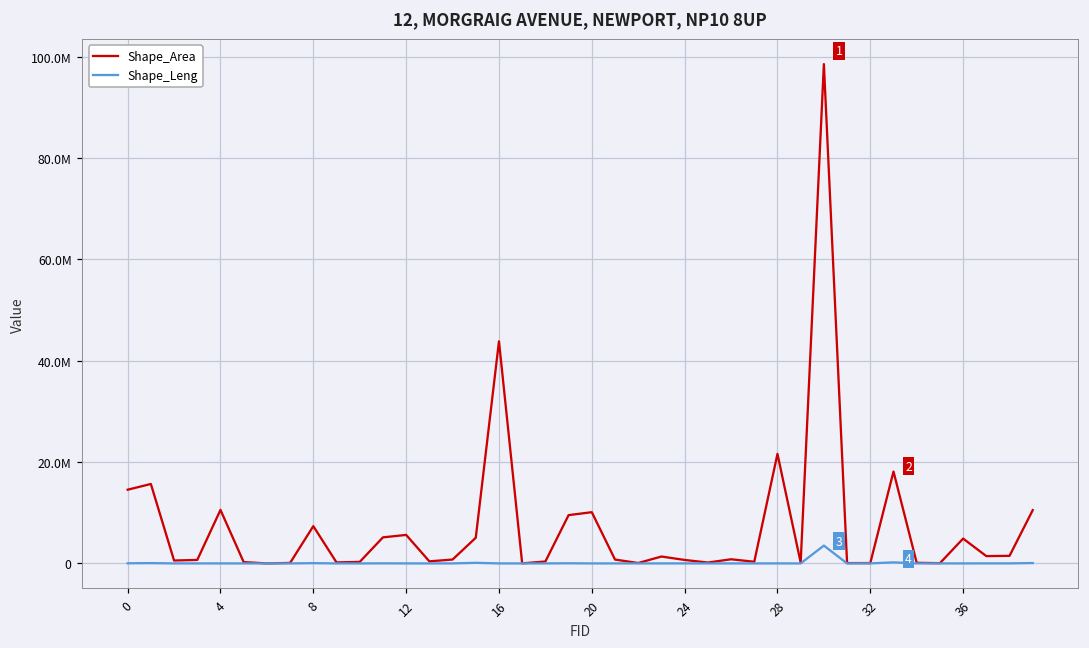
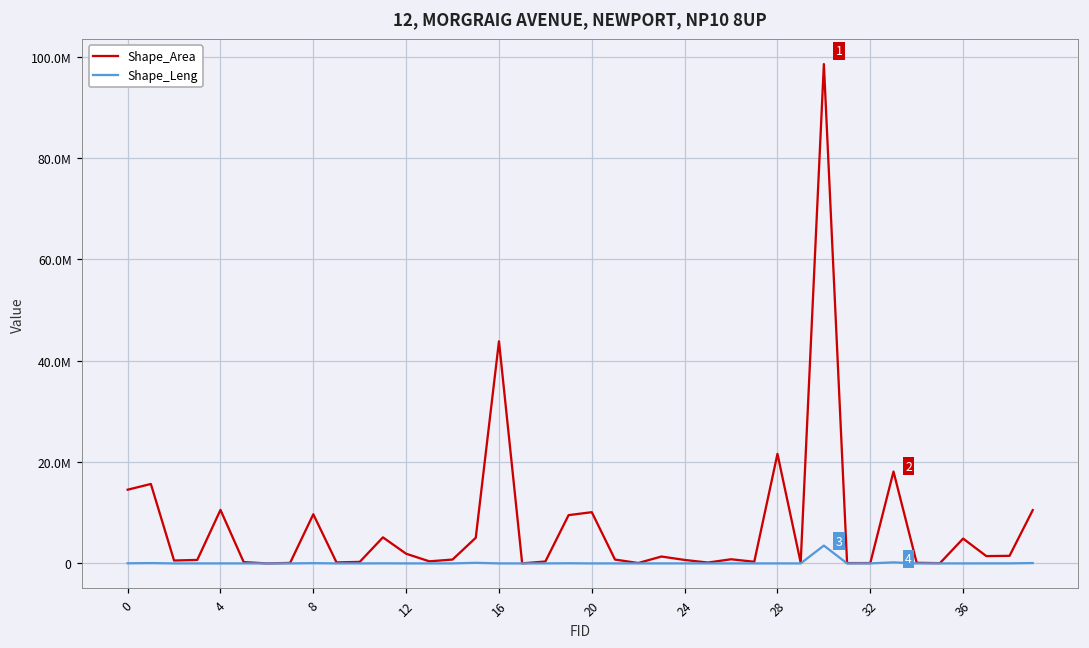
Shape_Area, 8: 7000000 -> 10000000
Shape_Area, 12: 6000000 -> 2000000
